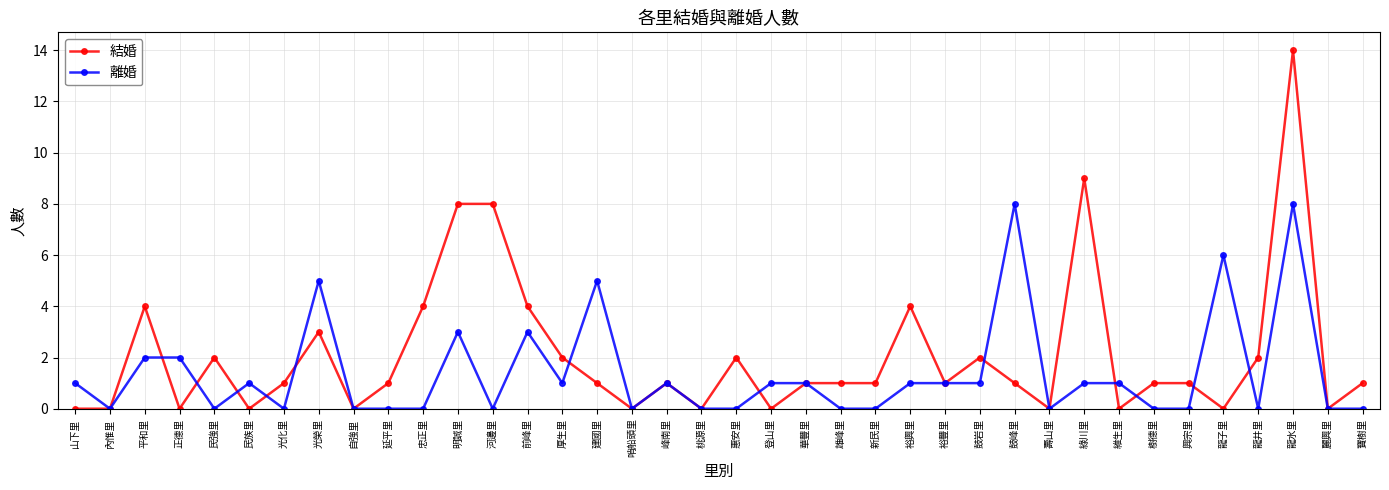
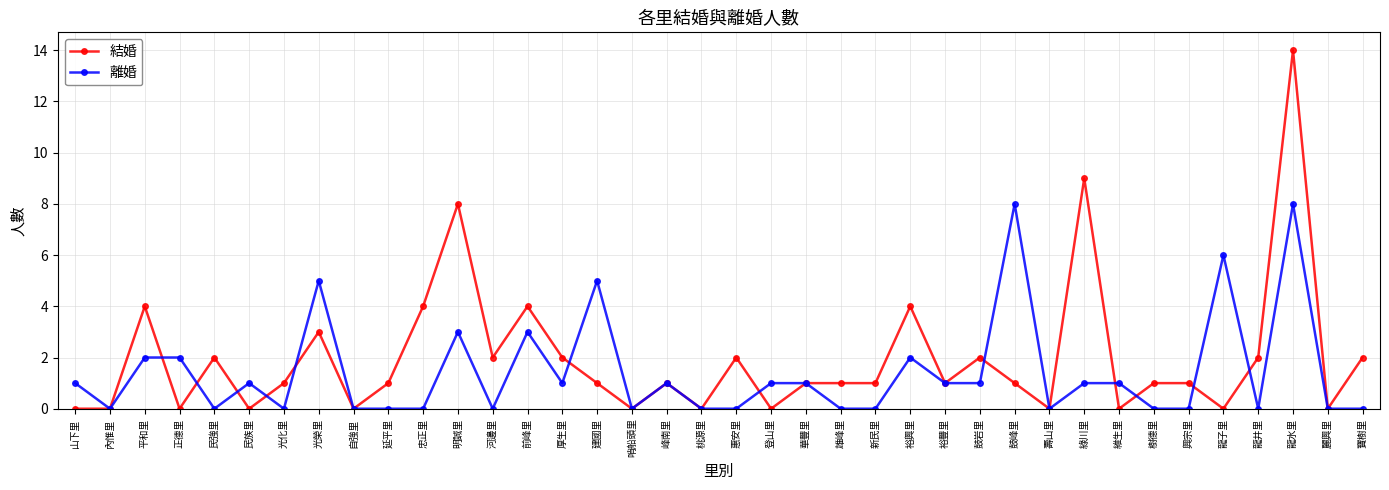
結婚, 河邊里: 8 -> 2
離婚, 裕興里: 1 -> 2
結婚, 寶樹里: 1 -> 2
